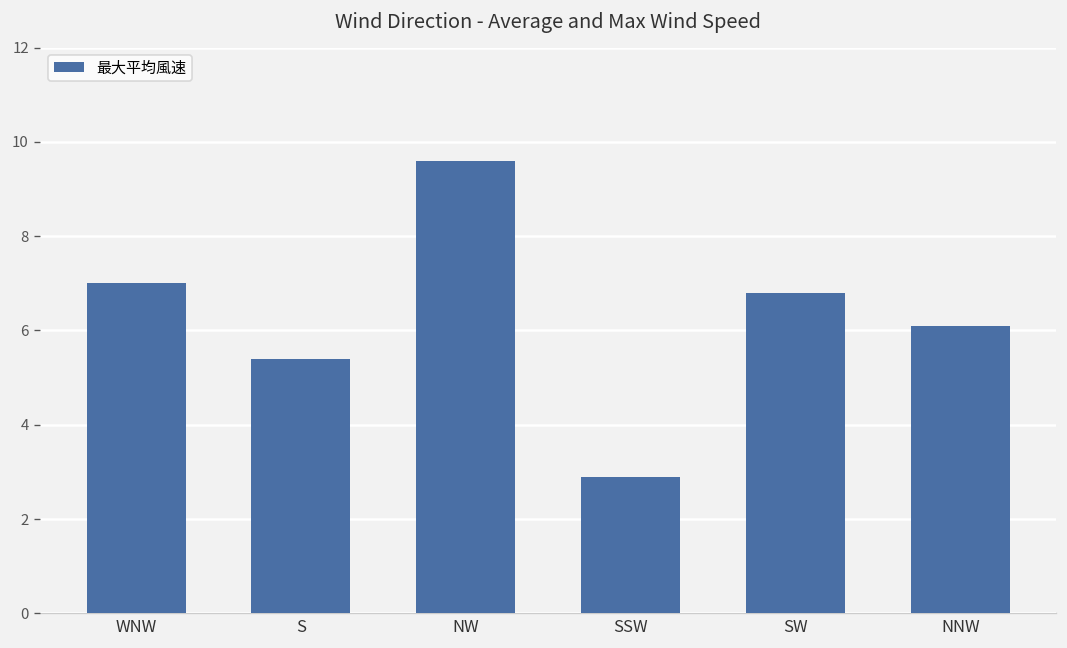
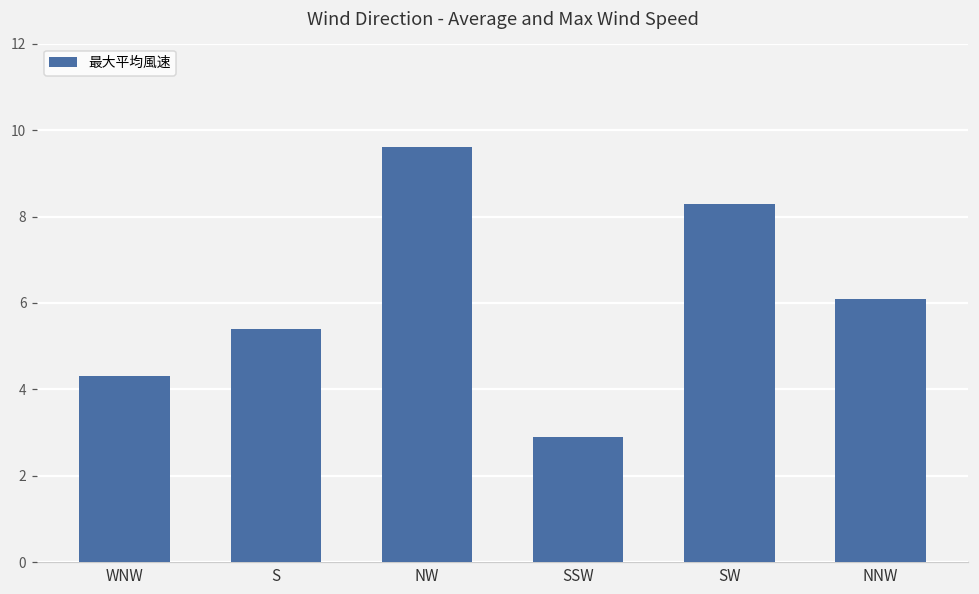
WNW: 7.0 -> 4.3
SW: 6.8 -> 8.3
